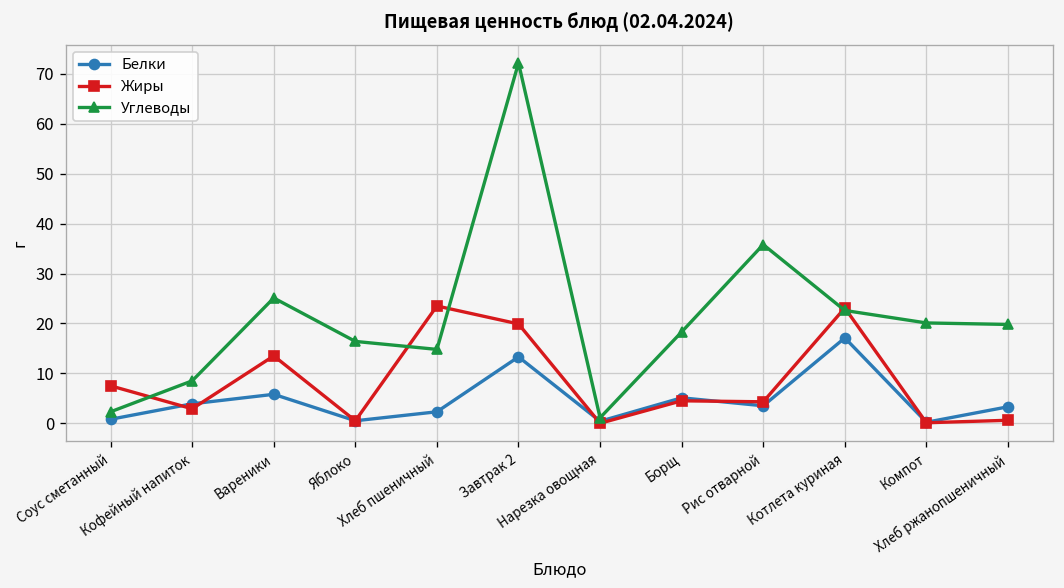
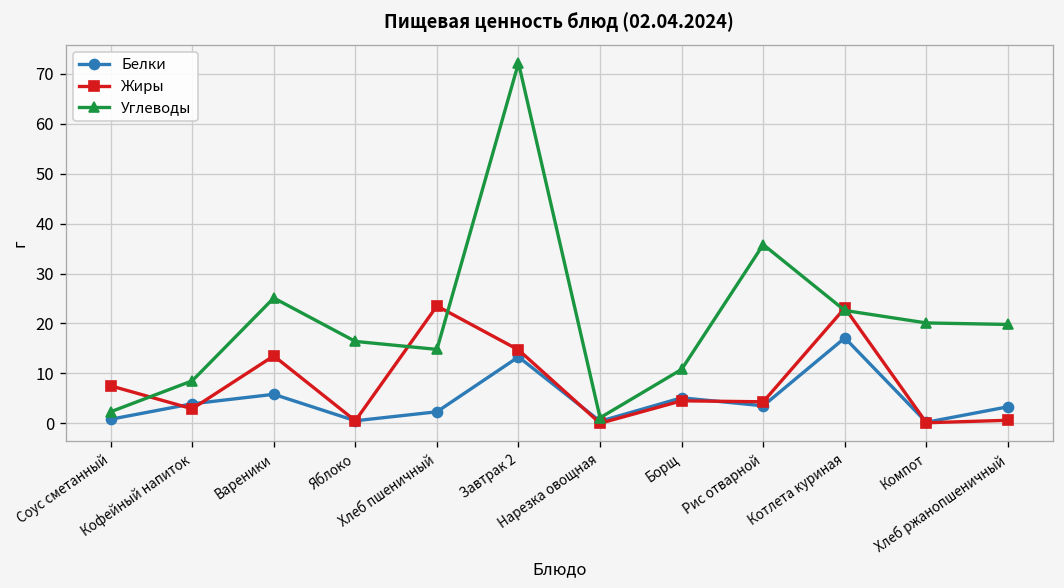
Жиры, Завтрак 2: 20 -> 15
Углеводы, Борщ: 18 -> 11
